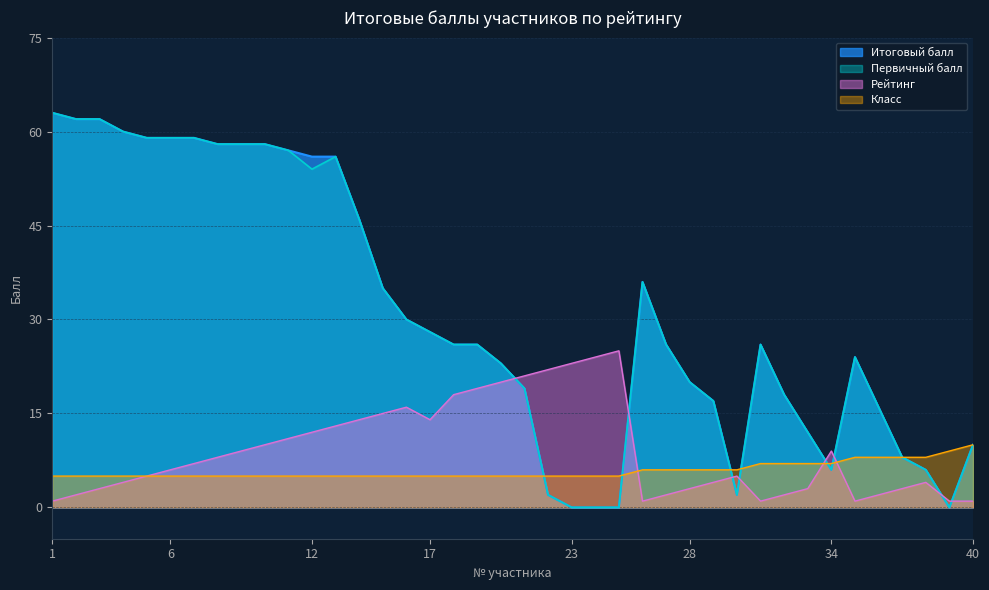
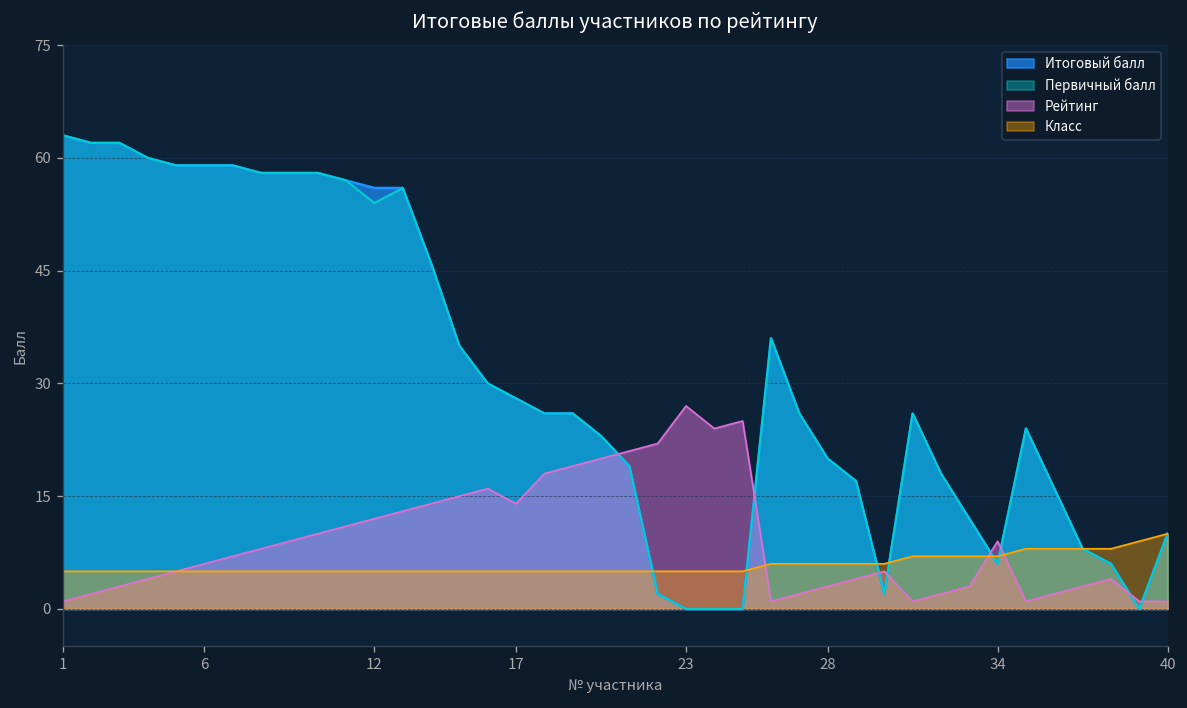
Рейтинг, 23: 23 -> 27
